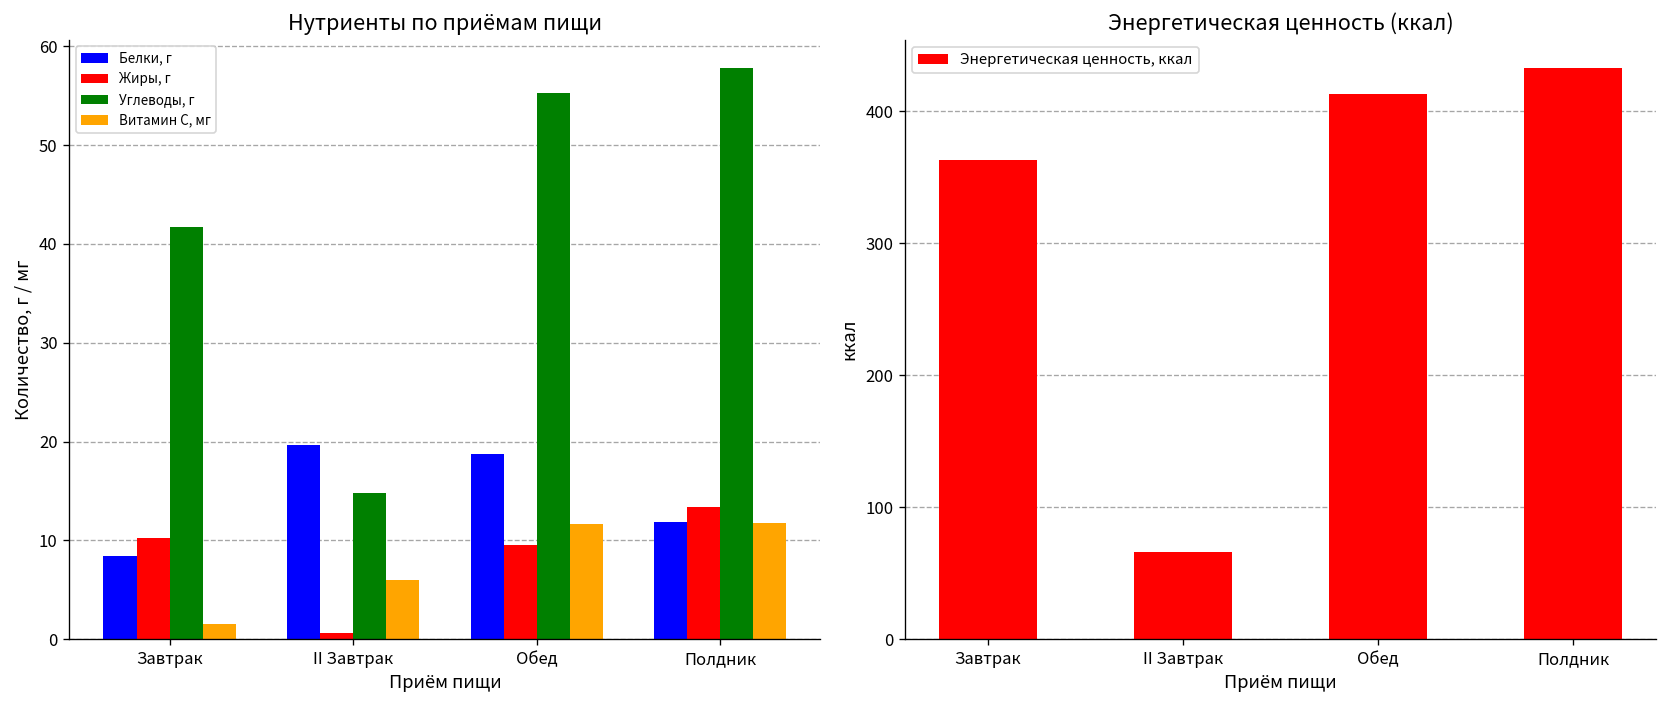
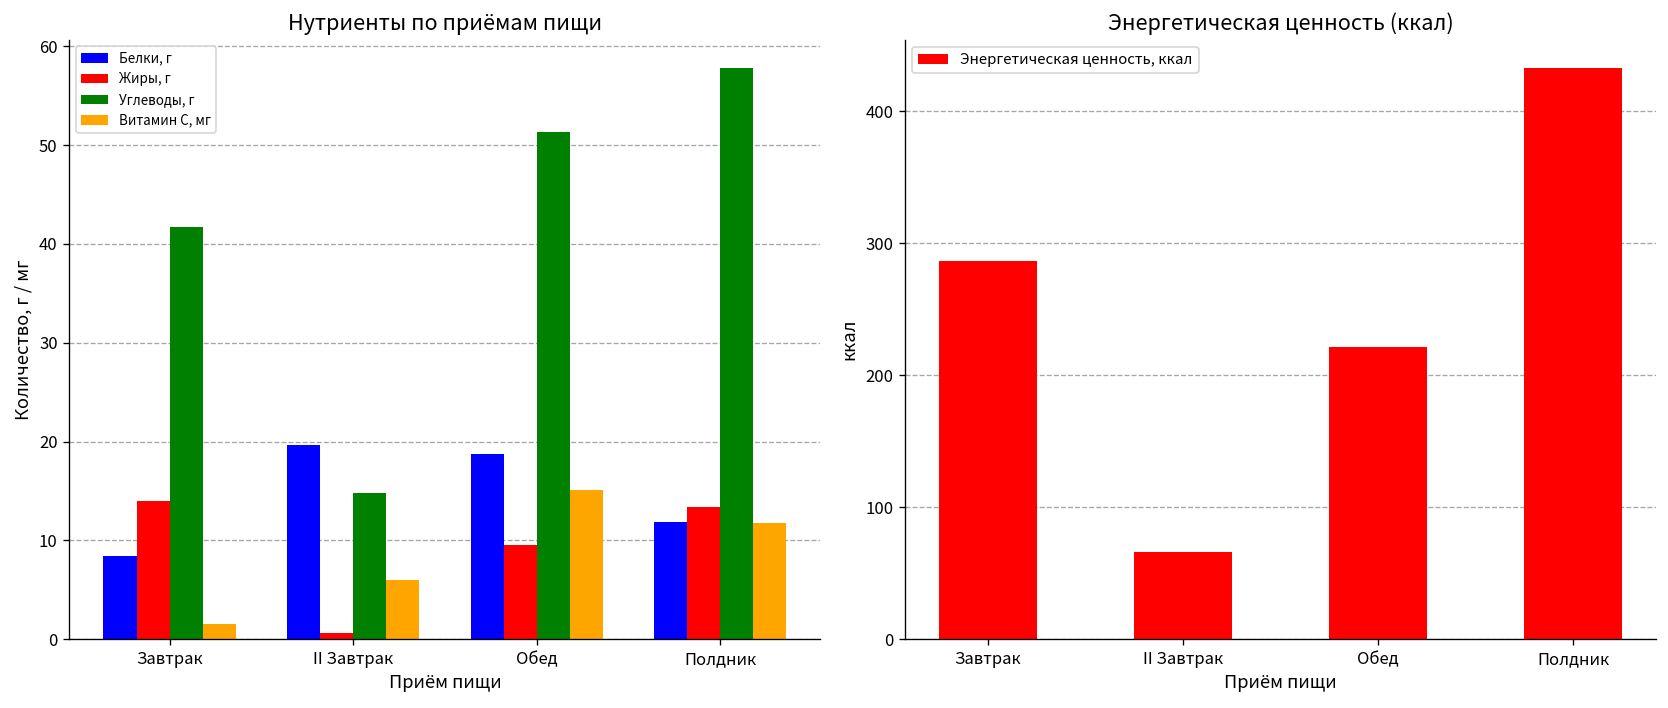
Нутриенты по приёмам пищи, Жиры, г, Завтрак: 10 -> 14
Нутриенты по приёмам пищи, Углеводы, г, Обед: 55 -> 51
Нутриенты по приёмам пищи, Витамин С, мг, Обед: 12 -> 15
Энергетическая ценность (ккал), Завтрак: 363 -> 287
Энергетическая ценность (ккал), Обед: 413 -> 222
